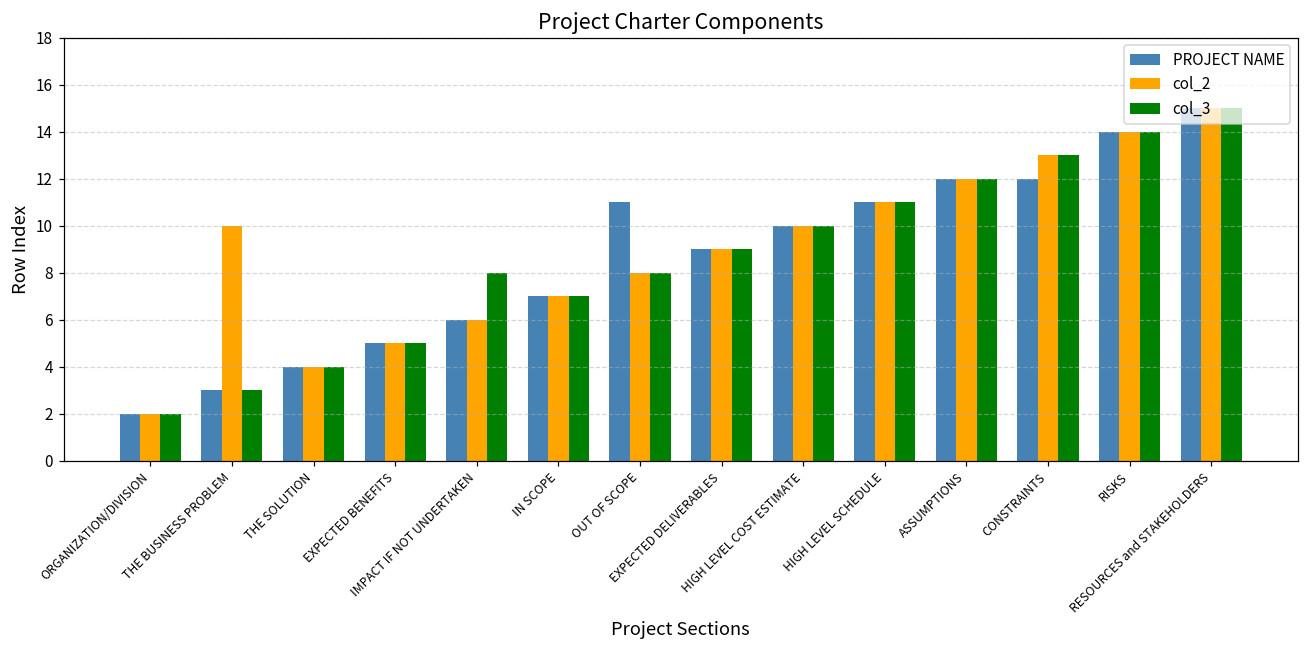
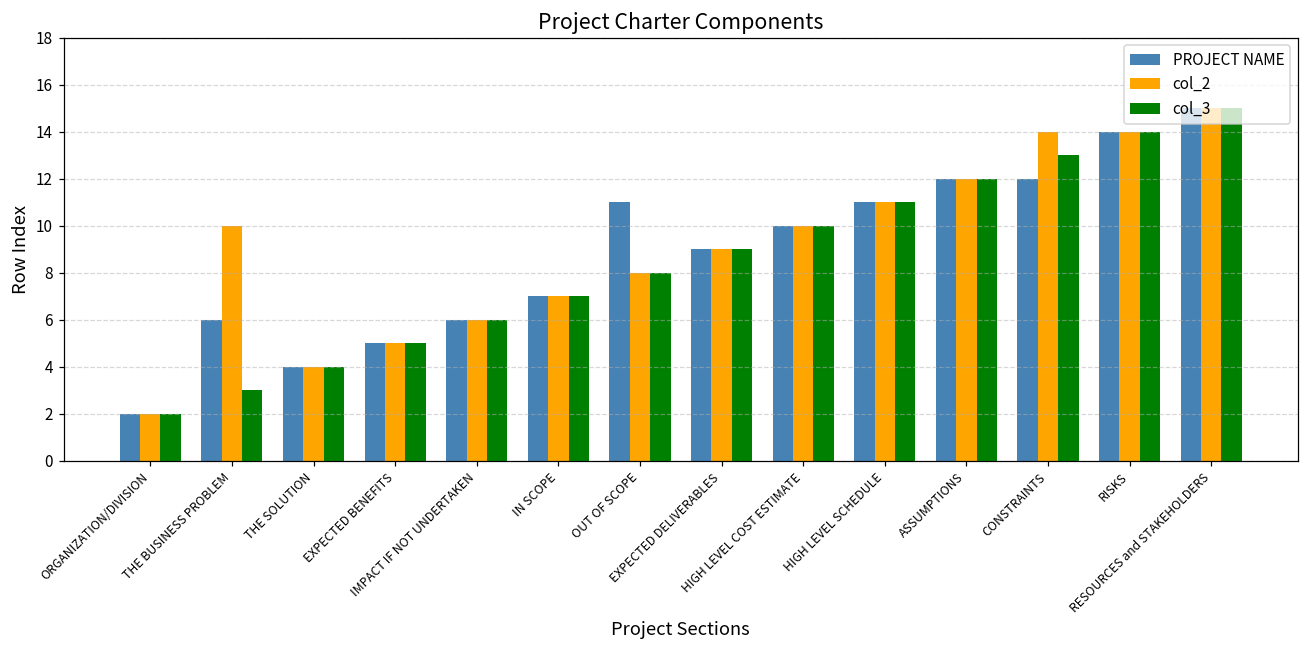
PROJECT NAME, THE BUSINESS PROBLEM: 3 -> 6
col_3, IMPACT IF NOT UNDERTAKEN: 8 -> 6
col_2, CONSTRAINTS: 13 -> 14
